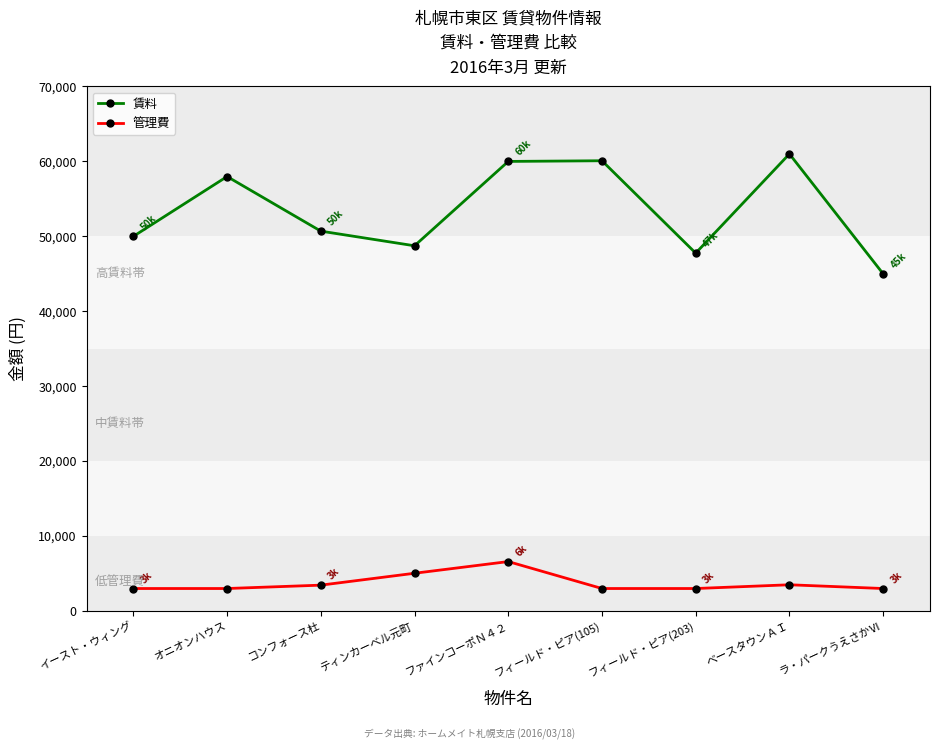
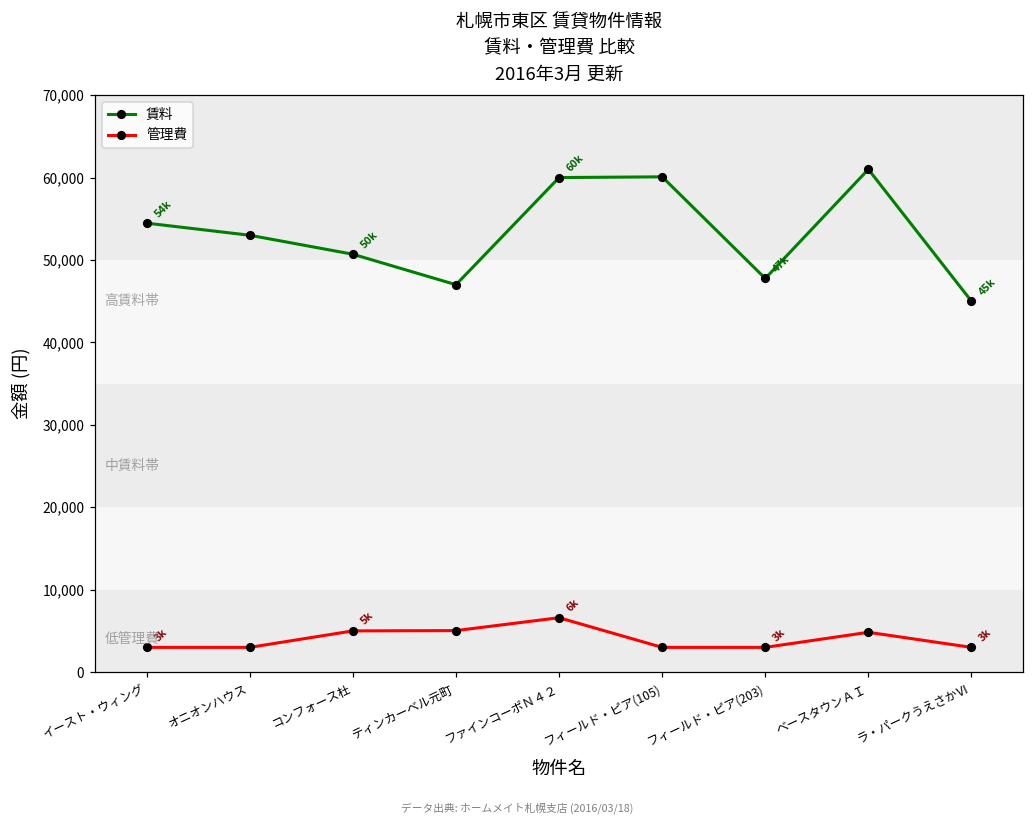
賃料, イースト・ウィング: 50k -> 54k
賃料, オニオンハウス: 58,000 -> 53,000
管理費, コンフォース杜: 3k -> 5k
賃料, ティンカーベル元町: 49,000 -> 47,000
管理費, ベースタウンＡＩ: 4,000 -> 5,000
